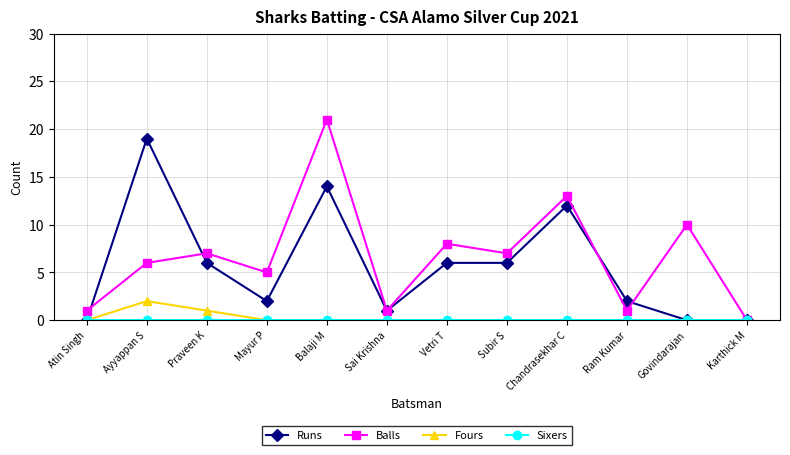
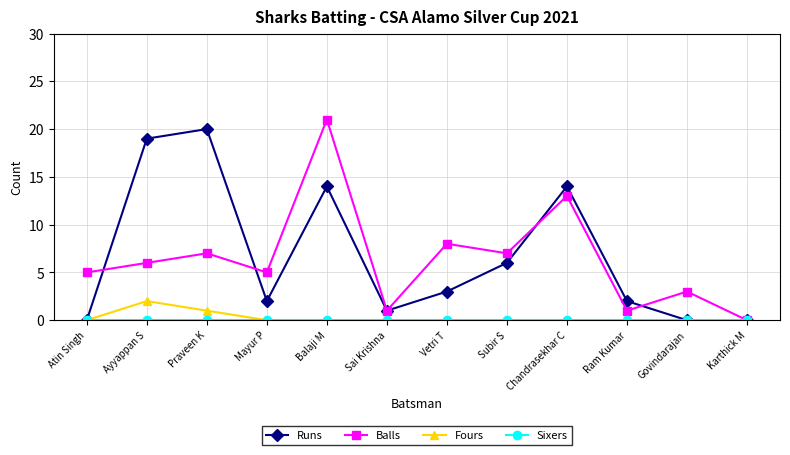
Balls, Atin Singh: 1 -> 5
Runs, Praveen K: 6 -> 20
Runs, Vetri T: 6 -> 3
Runs, Chandrasekhar C: 12 -> 14
Balls, Govindarajan: 10 -> 3
